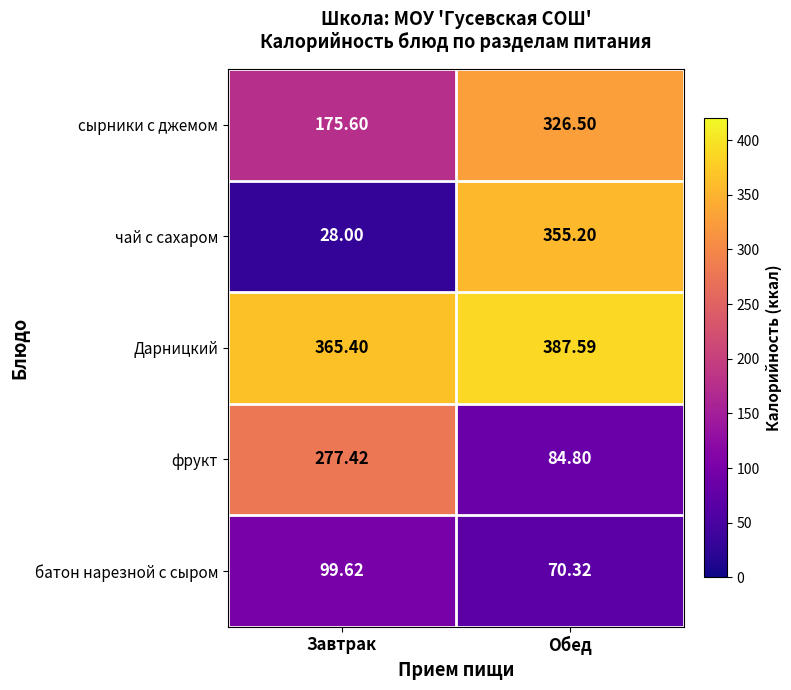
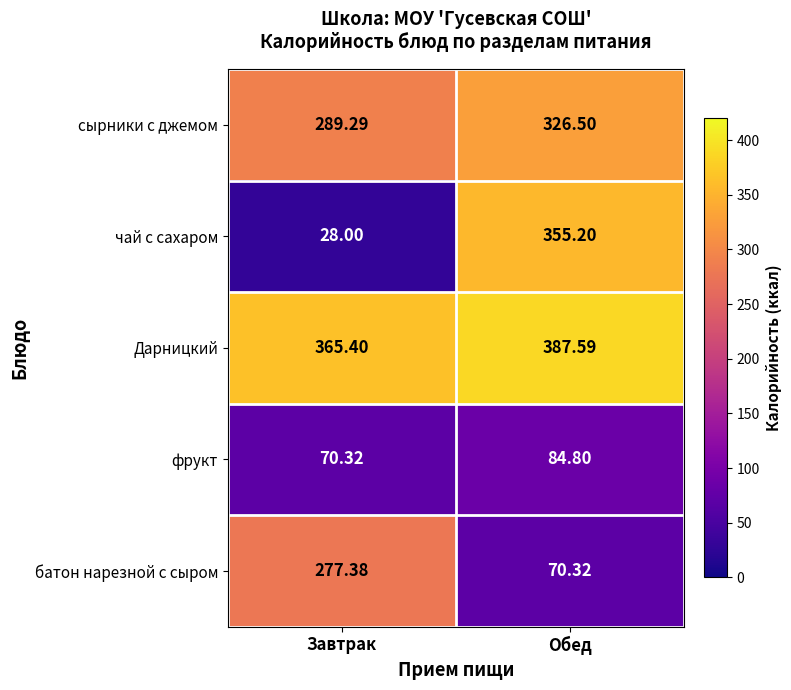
сырники с джемом, Завтрак: 175.60 -> 289.29
фрукт, Завтрак: 277.42 -> 70.32
батон нарезной с сыром, Завтрак: 99.62 -> 277.38
